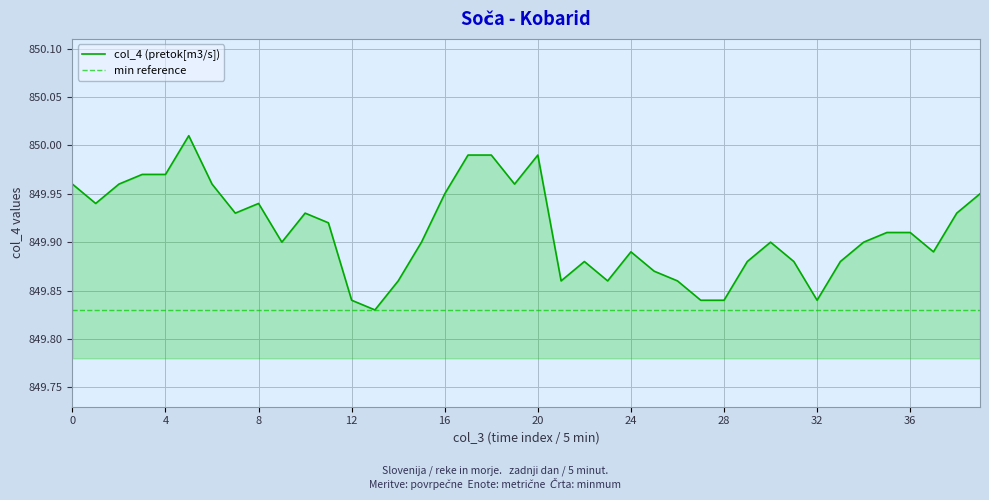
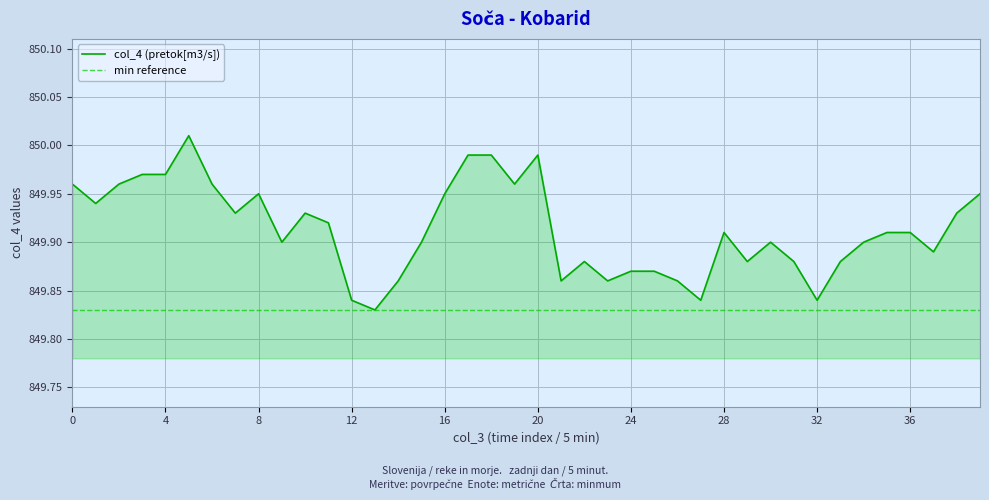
8: 849.94 -> 849.95
24: 849.89 -> 849.87
28: 849.84 -> 849.91
